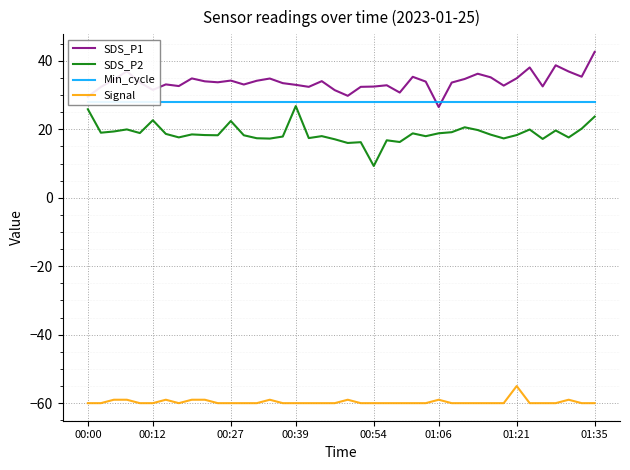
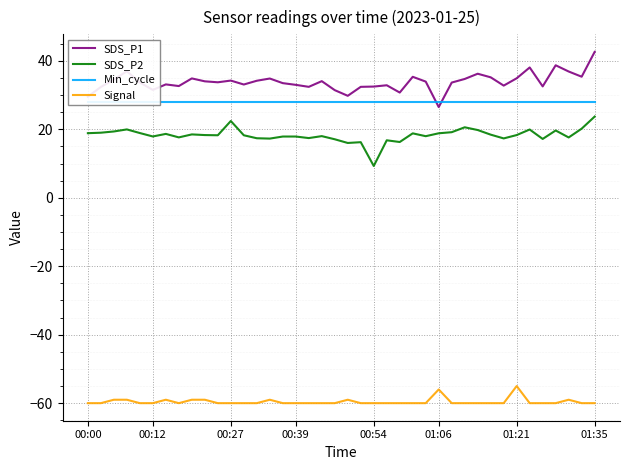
SDS_P2, 00:00: 26 -> 19
SDS_P2, 00:12: 23 -> 18
SDS_P2, 00:39: 27 -> 18
Signal, 01:06: -59 -> -56
